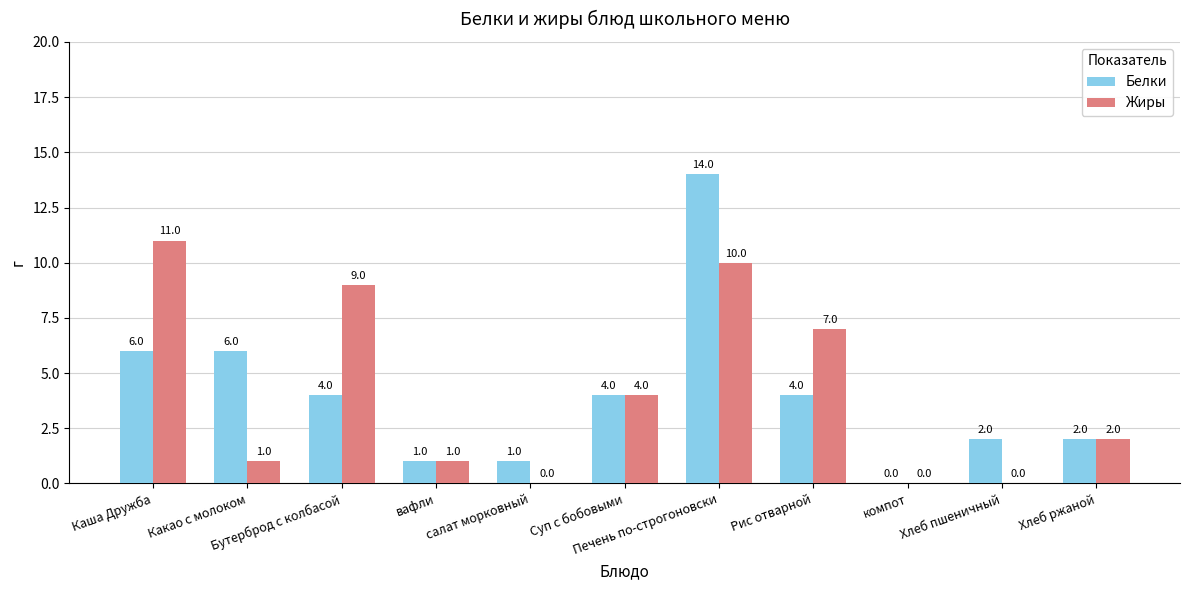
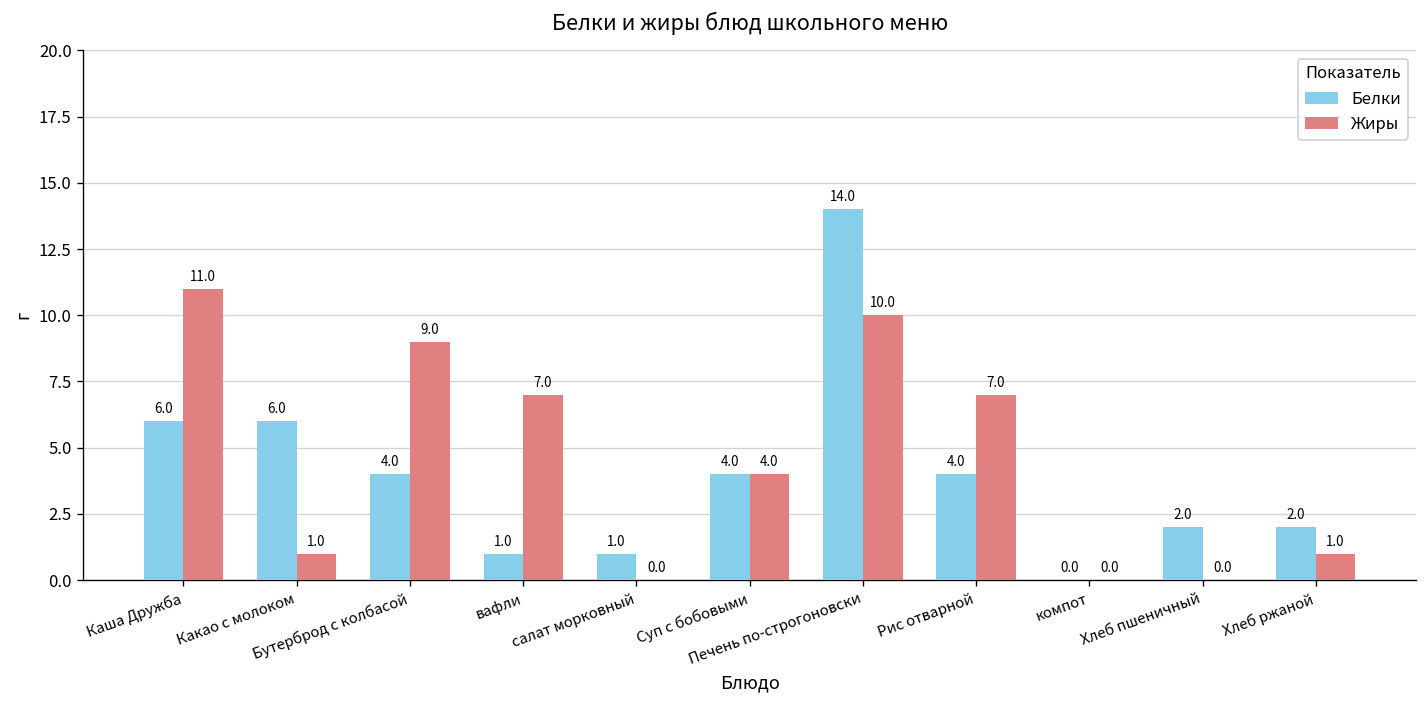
Жиры, вафли: 1.0 -> 7.0
Жиры, Хлеб ржаной: 2.0 -> 1.0
